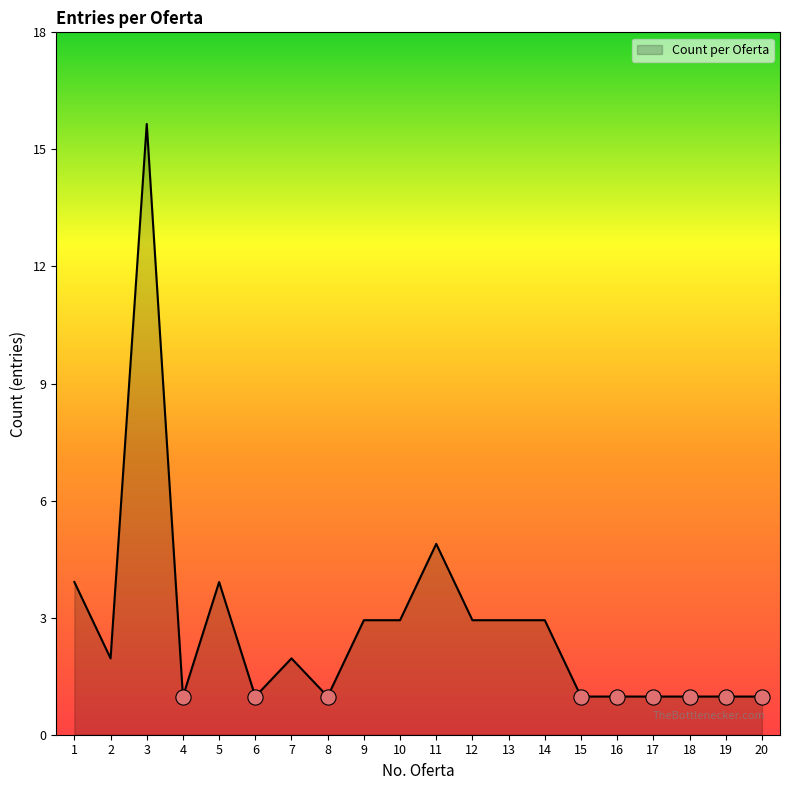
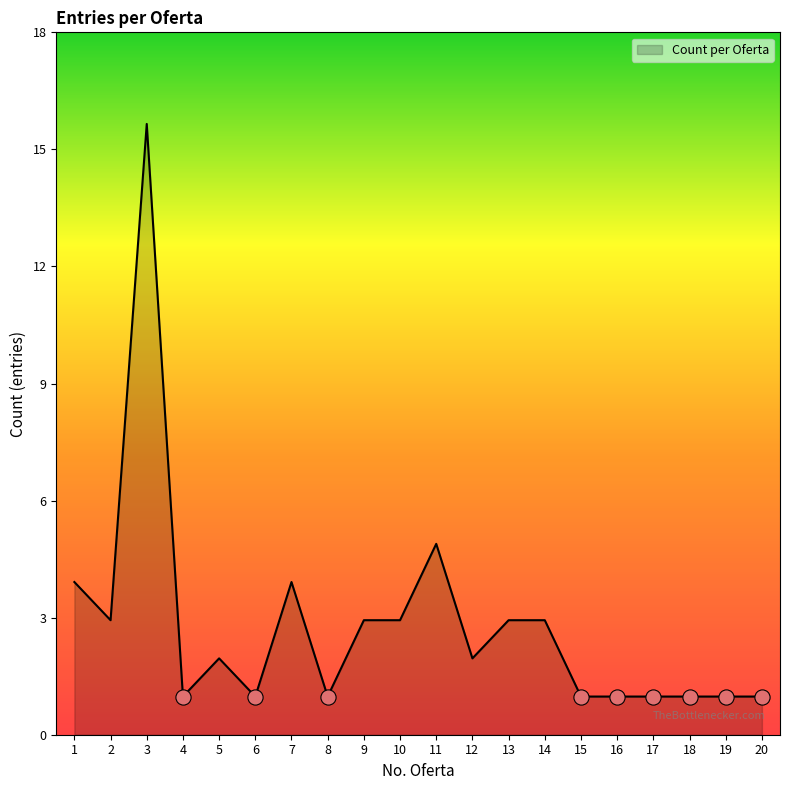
Count per Oferta, 2: 2 -> 3
Count per Oferta, 5: 4 -> 2
Count per Oferta, 7: 2 -> 4
Count per Oferta, 12: 3 -> 2
